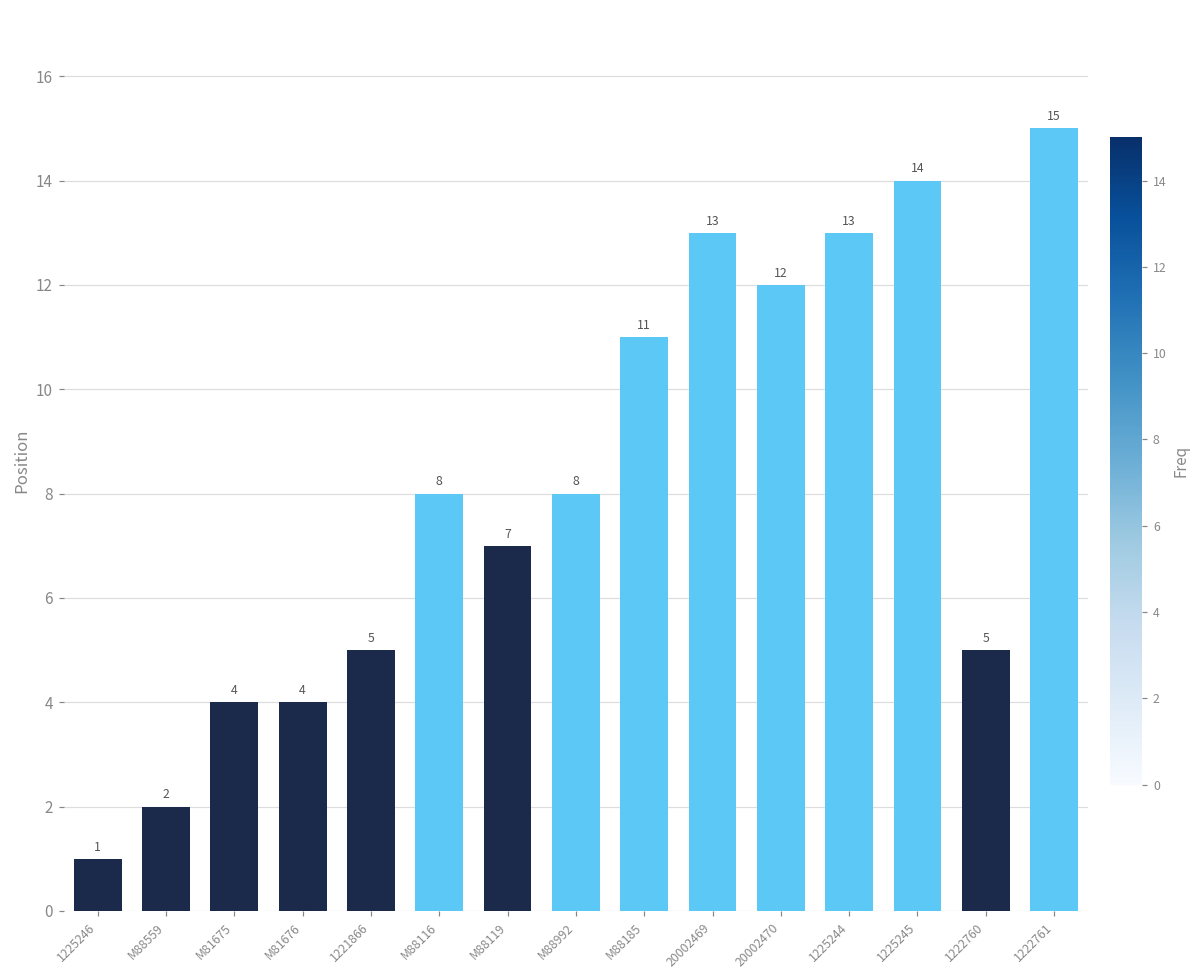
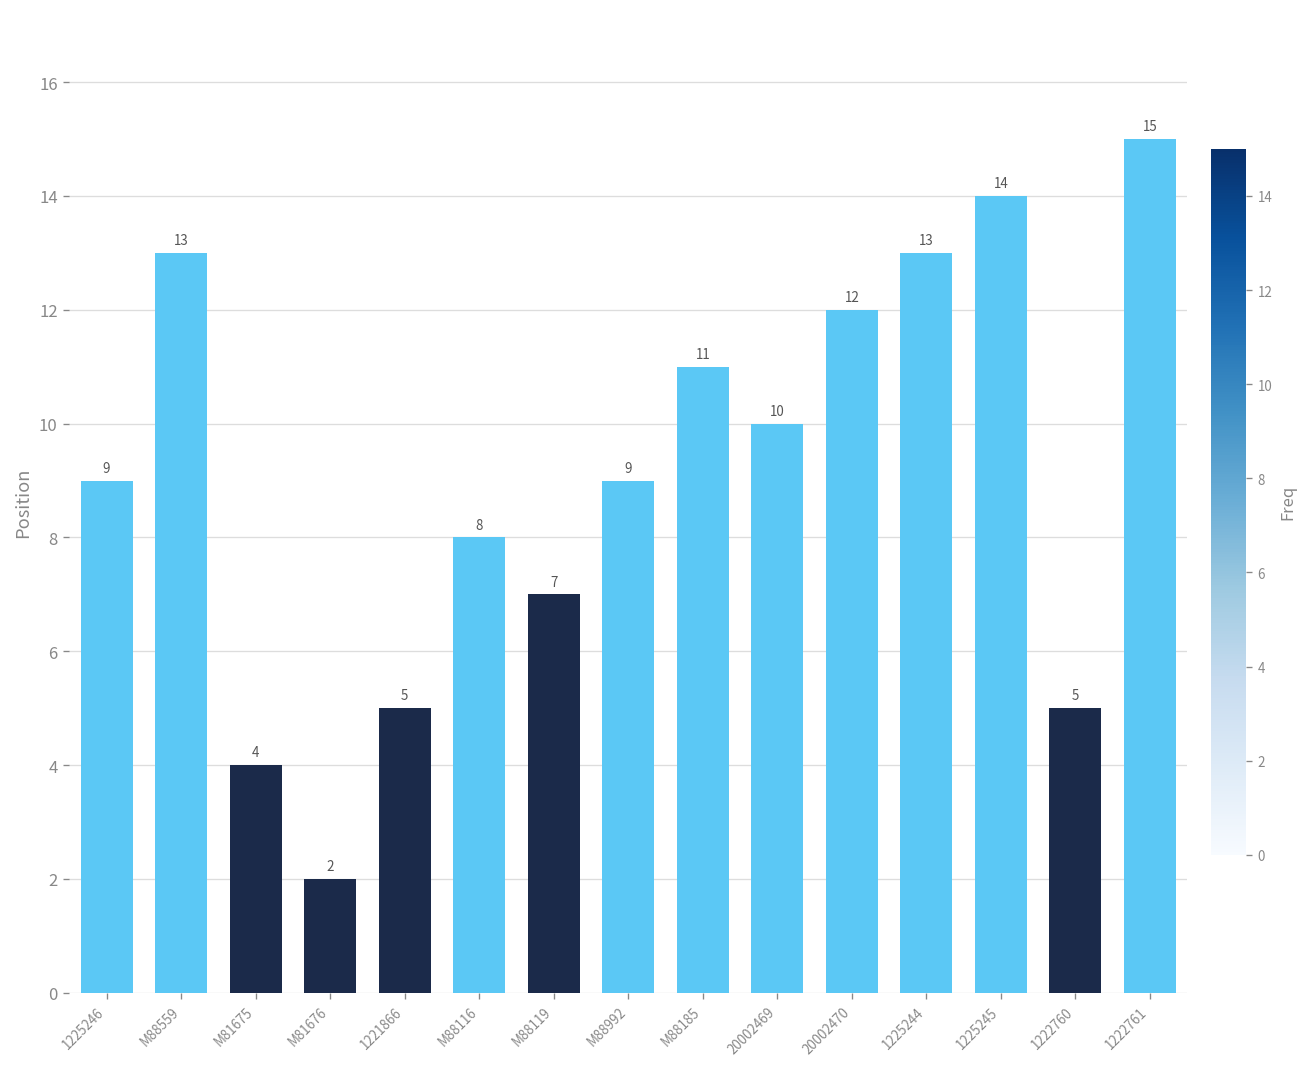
1225246: 1 -> 9
M88559: 2 -> 13
M81676: 4 -> 2
M88992: 8 -> 9
20002469: 13 -> 10
